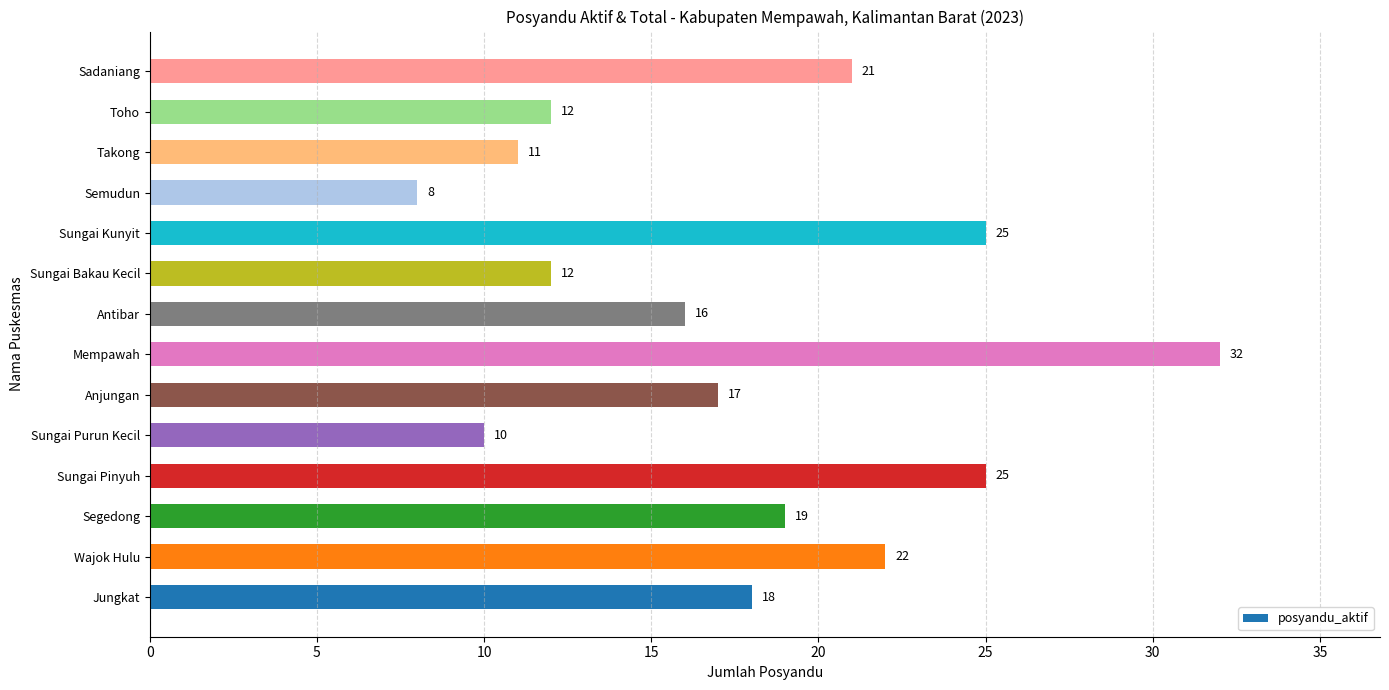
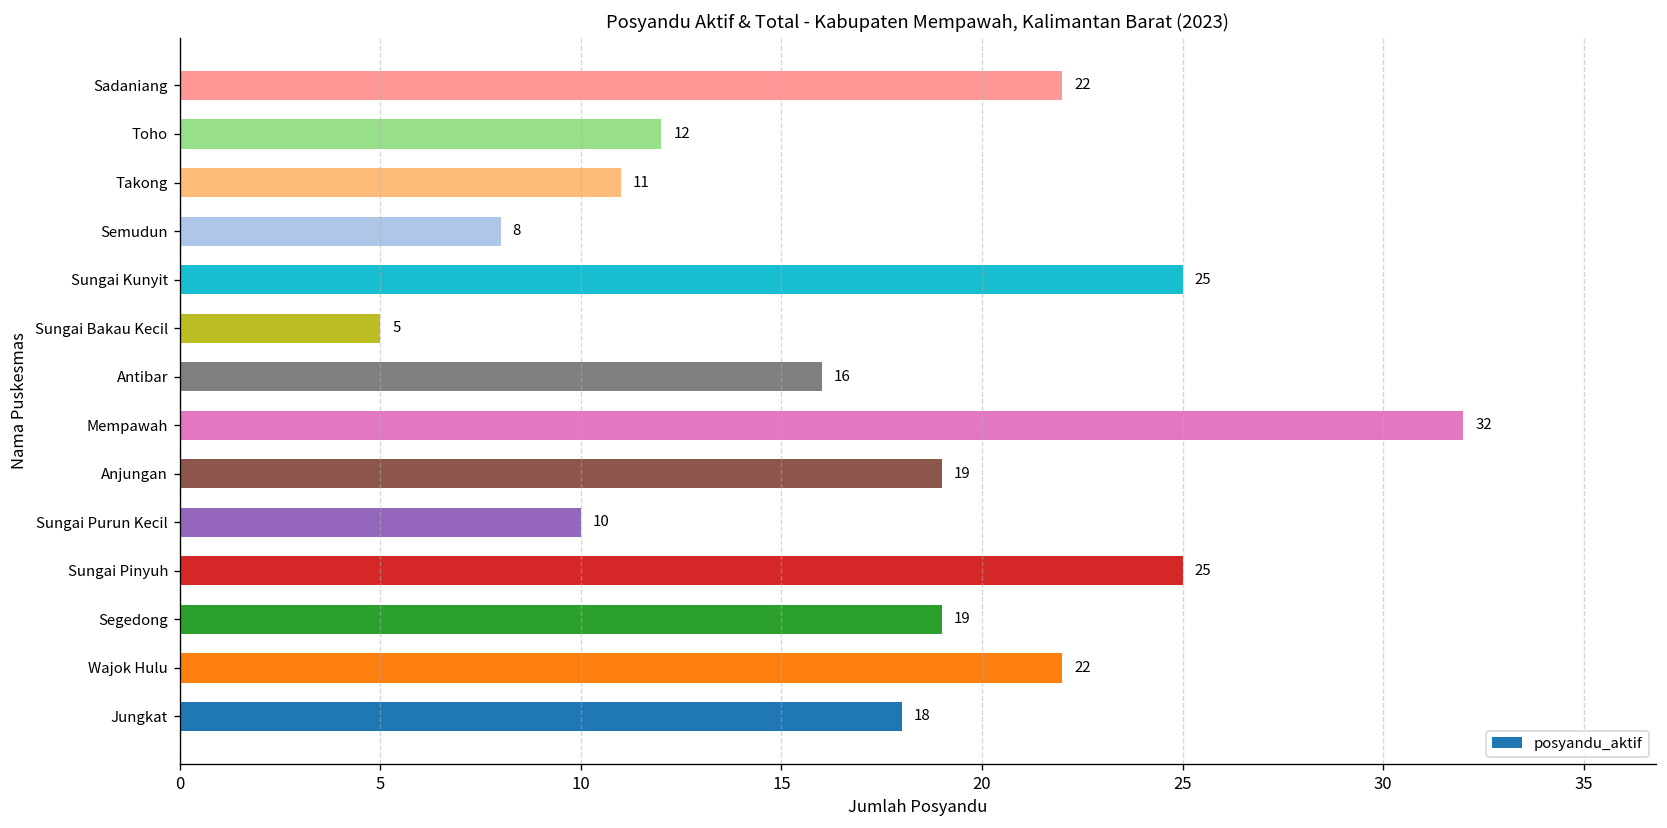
Sadaniang: 21 -> 22
Sungai Bakau Kecil: 12 -> 5
Anjungan: 17 -> 19
